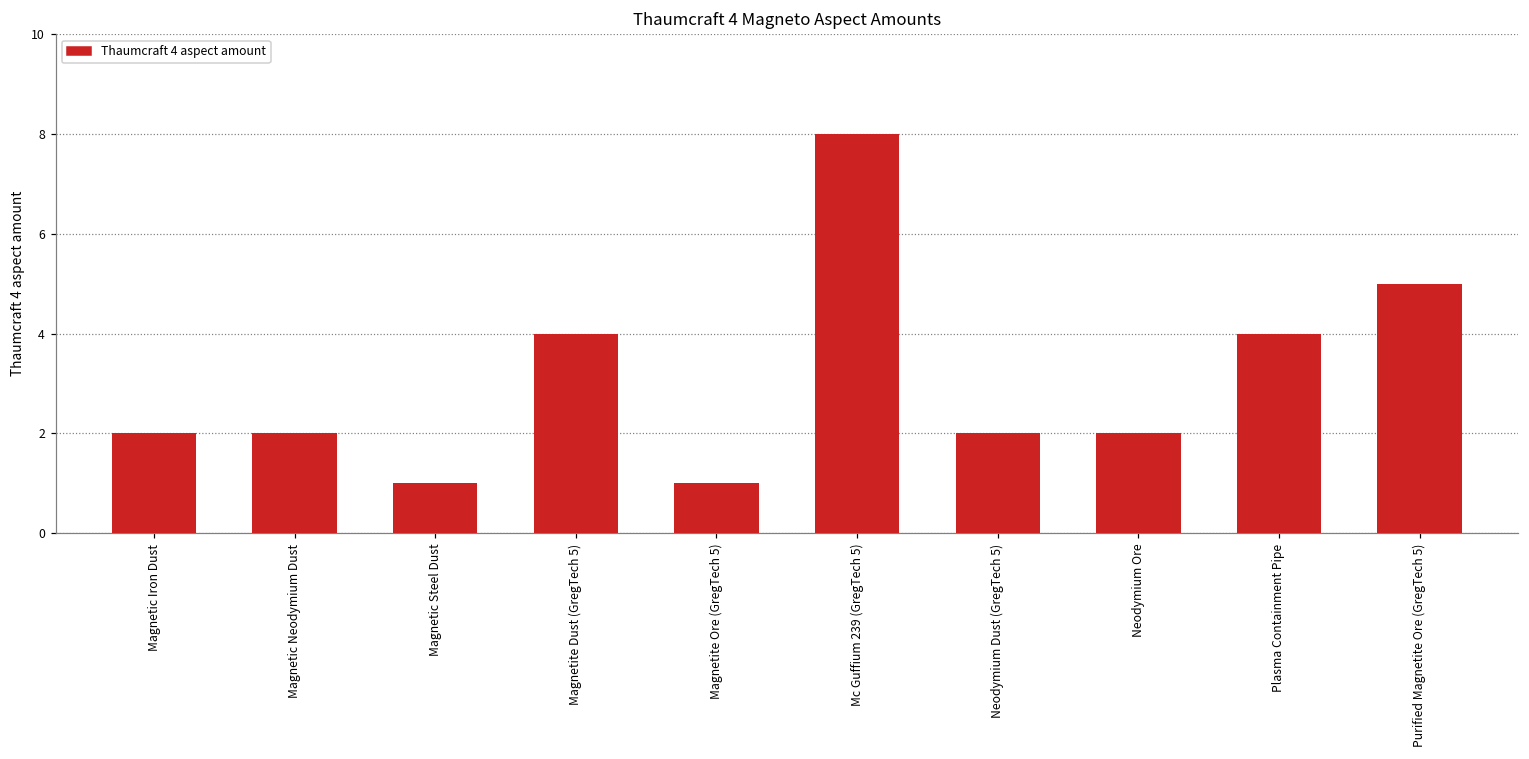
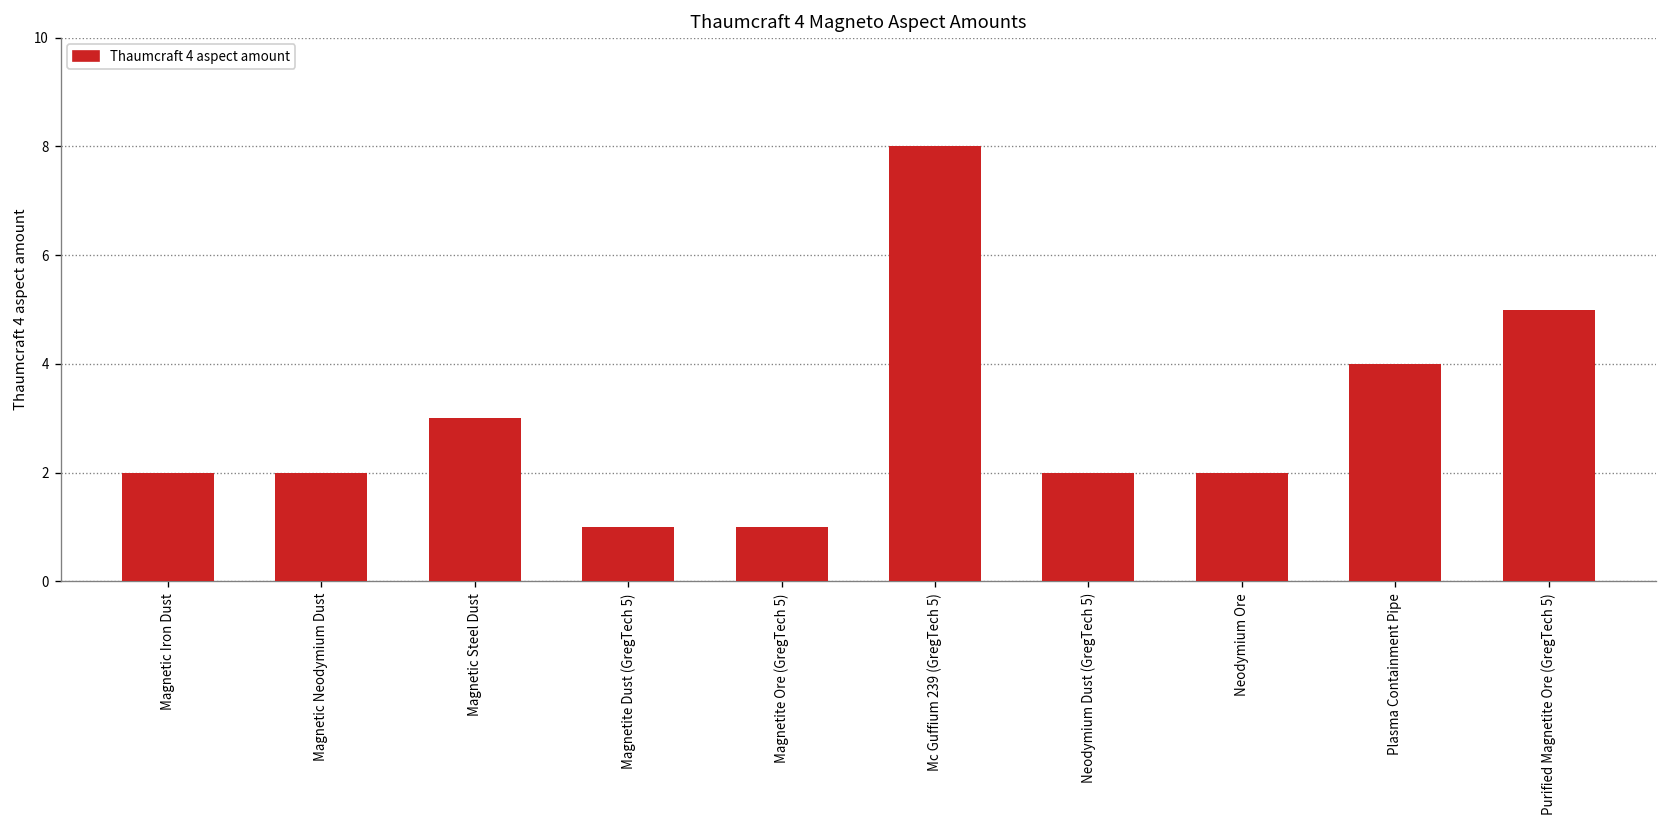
Magnetic Steel Dust: 1 -> 3
Magnetite Dust (GregTech 5): 4 -> 1
